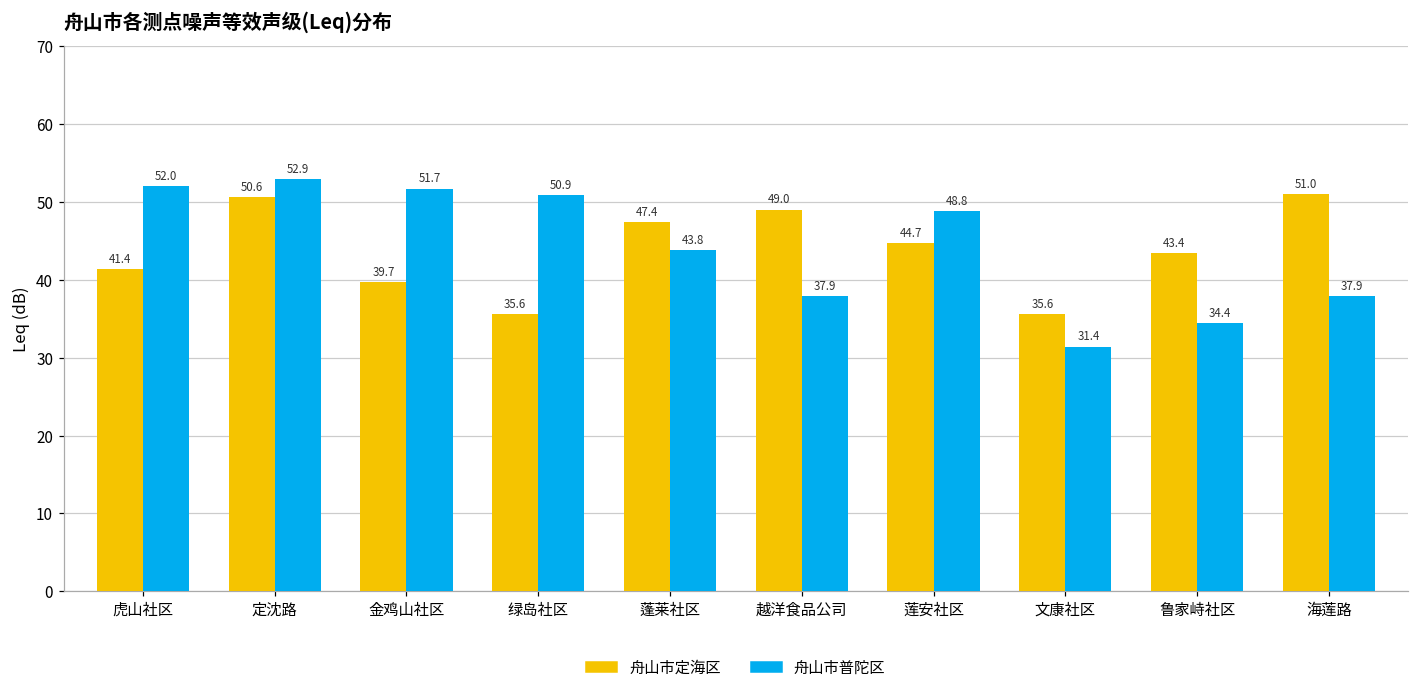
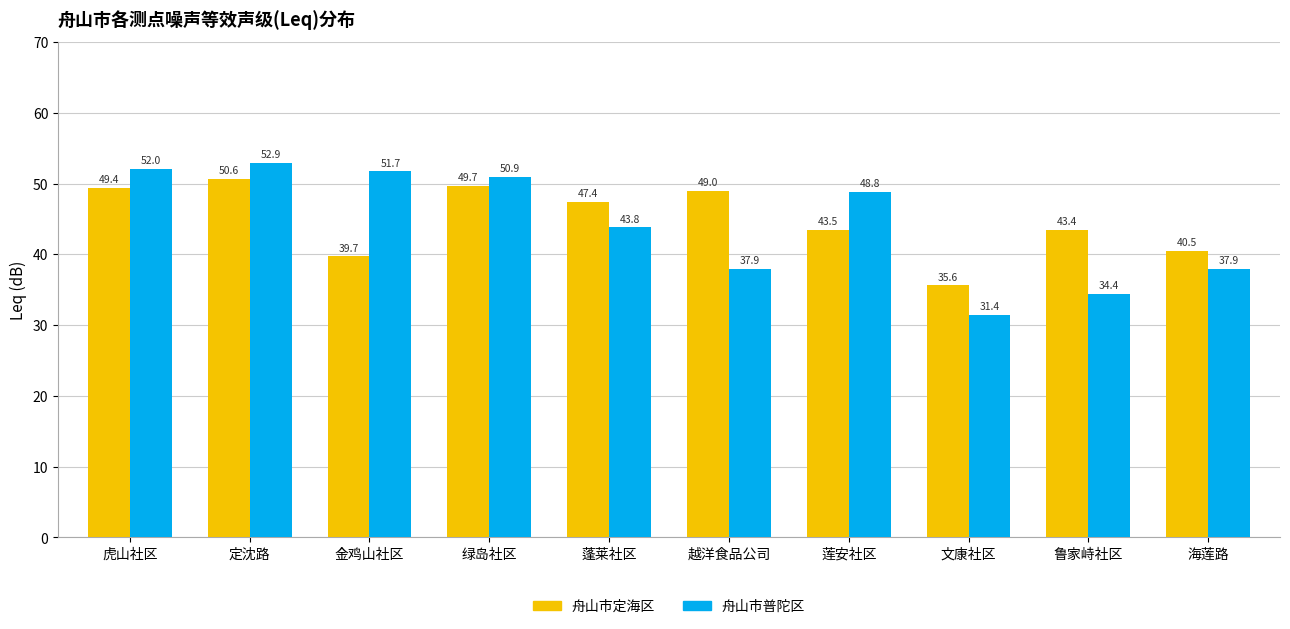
舟山市定海区, 虎山社区: 41.4 -> 49.4
舟山市定海区, 绿岛社区: 35.6 -> 49.7
舟山市定海区, 莲安社区: 44.7 -> 43.5
舟山市定海区, 海莲路: 51.0 -> 40.5
